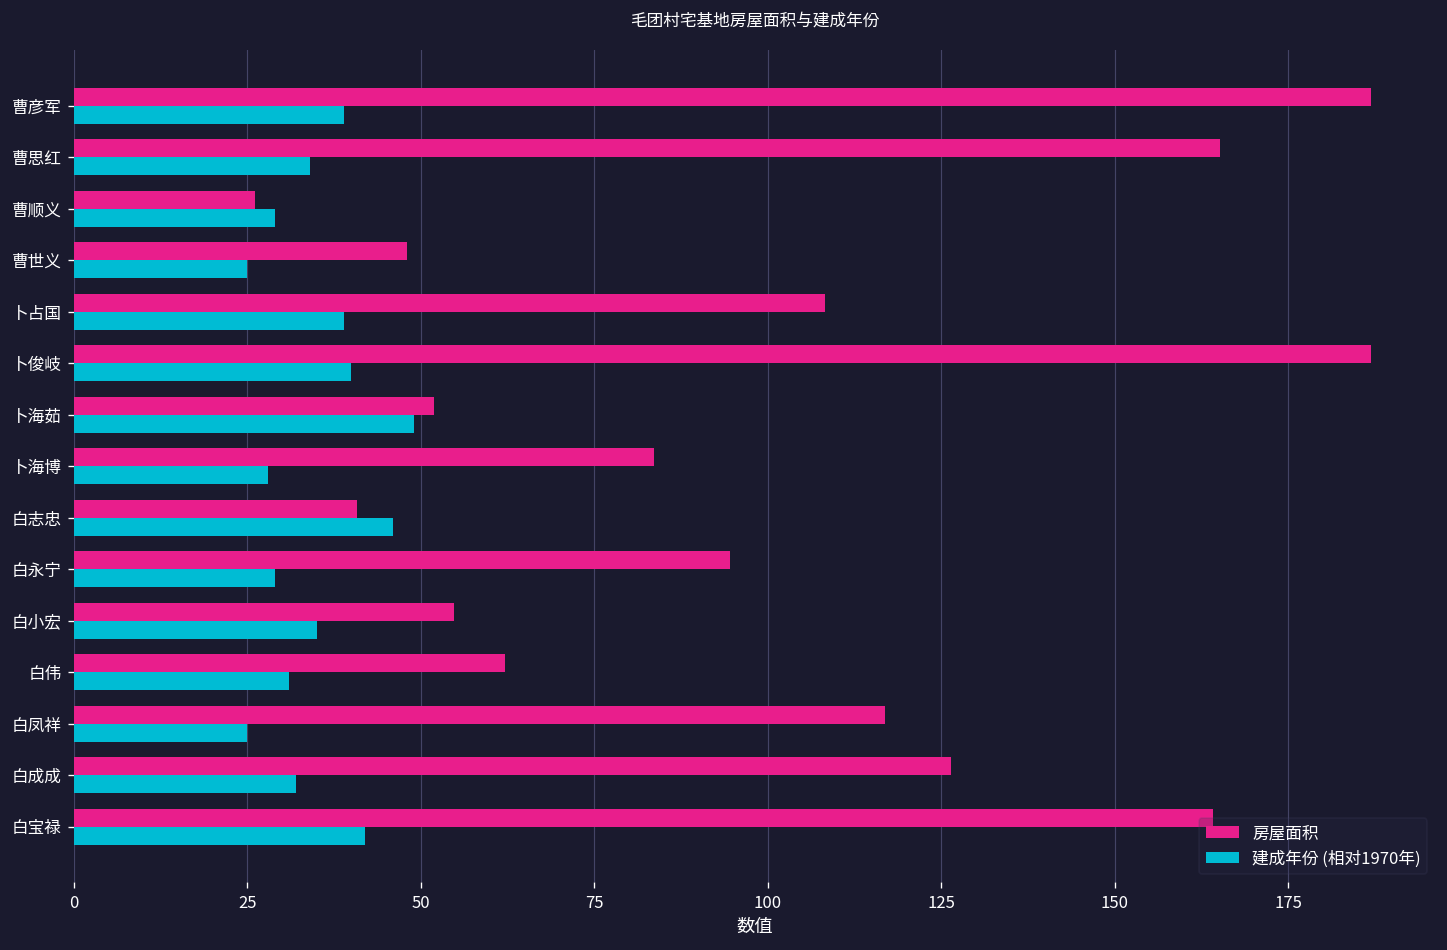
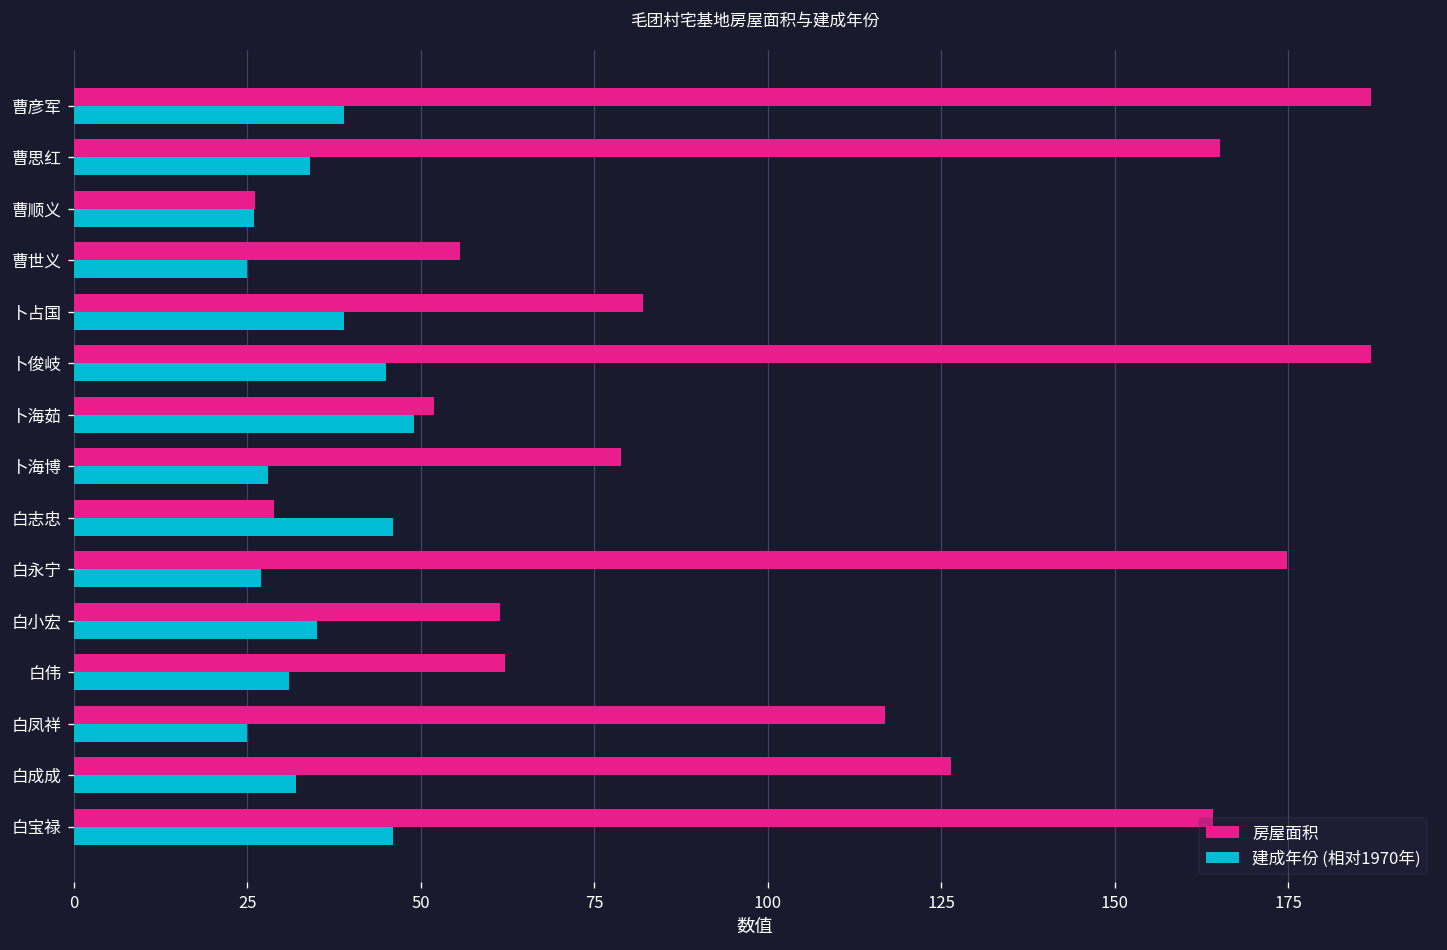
建成年份 (相对1970年), 曹顺义: 29 -> 26
房屋面积, 曹世义: 48 -> 56
房屋面积, 卜占国: 108 -> 82
建成年份 (相对1970年), 卜俊岐: 40 -> 45
房屋面积, 卜海博: 84 -> 79
房屋面积, 白志忠: 41 -> 29
房屋面积, 白永宁: 95 -> 175
建成年份 (相对1970年), 白永宁: 29 -> 27
房屋面积, 白小宏: 55 -> 61
建成年份 (相对1970年), 白宝禄: 42 -> 46
